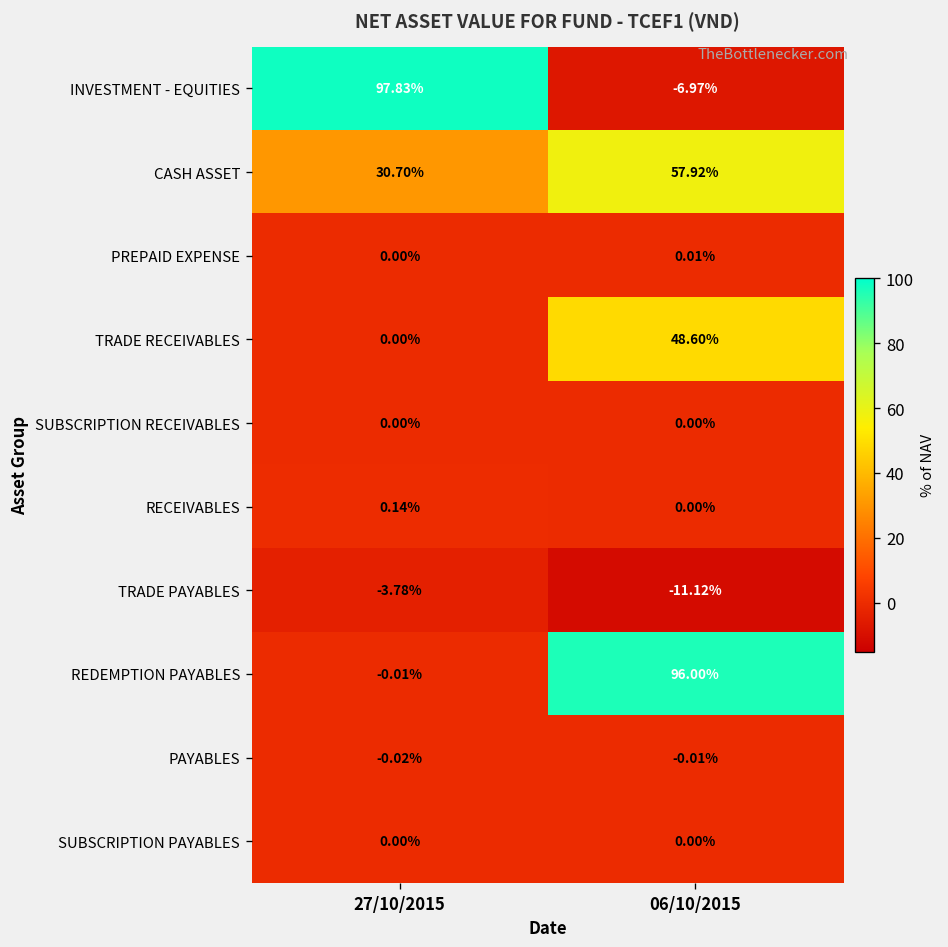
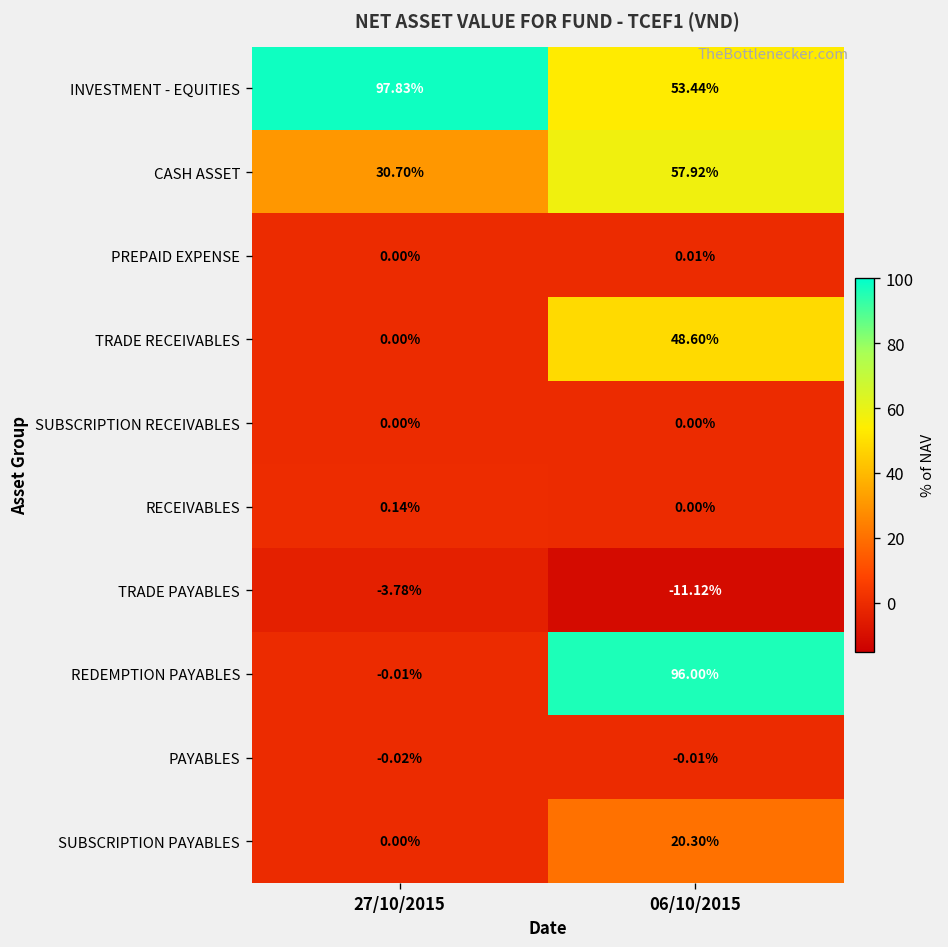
INVESTMENT - EQUITIES, 06/10/2015: -6.97% -> 53.44%
SUBSCRIPTION PAYABLES, 06/10/2015: 0.00% -> 20.30%
